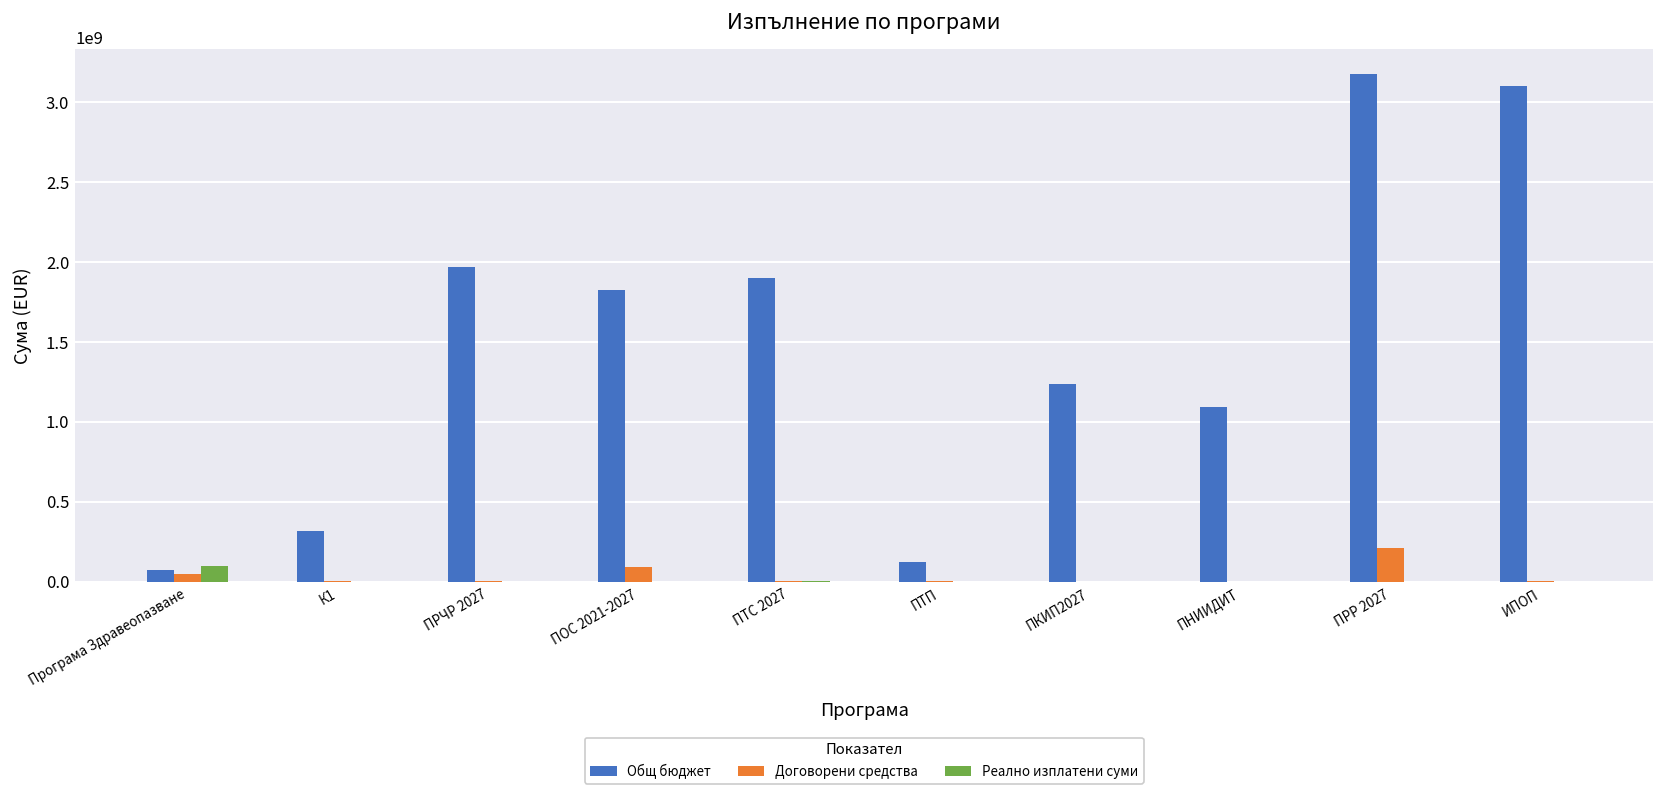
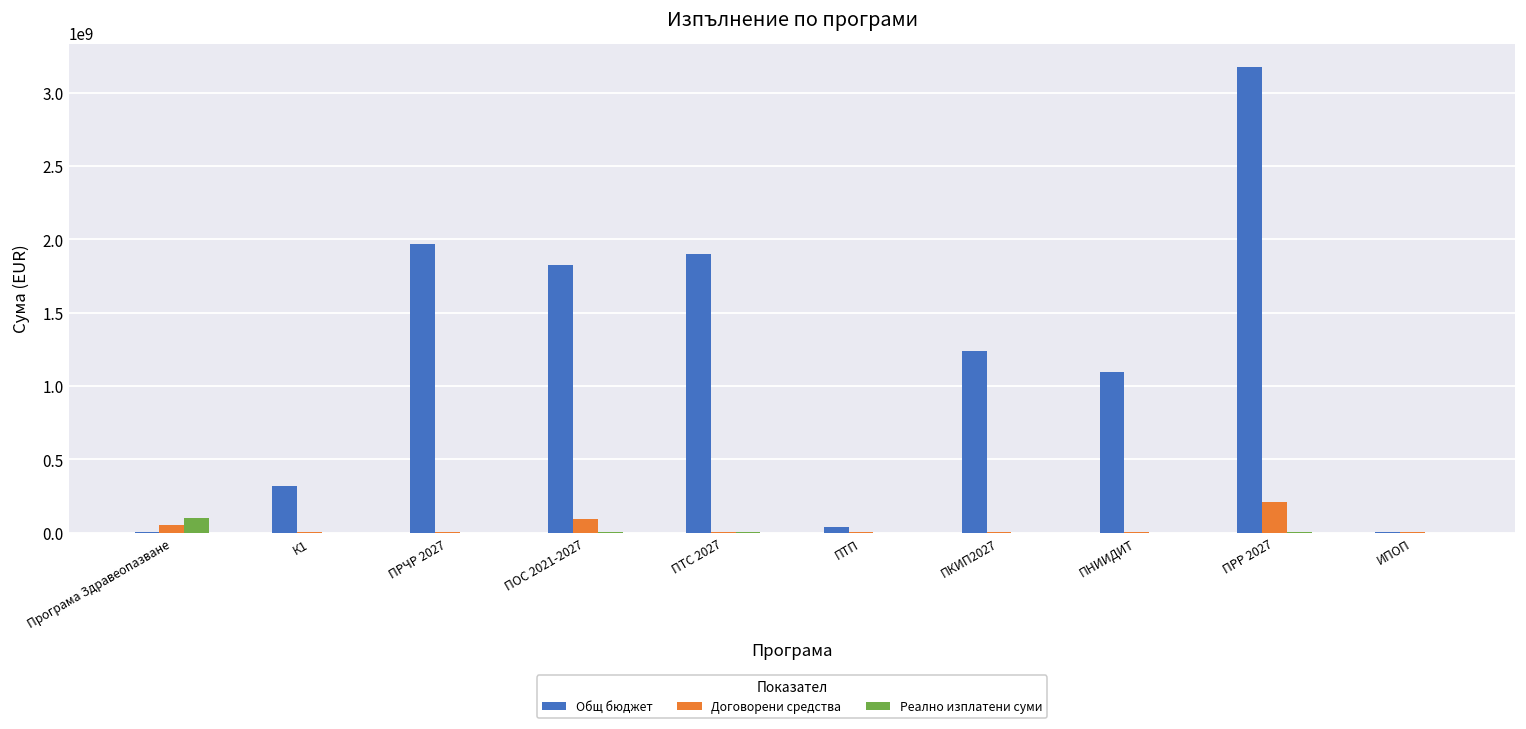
Общ бюджет, Програма Здравеопазване: 70000000 -> 0
Общ бюджет, ПТП: 120000000 -> 40000000
Общ бюджет, ИПОП: 3100000000 -> 10000000
